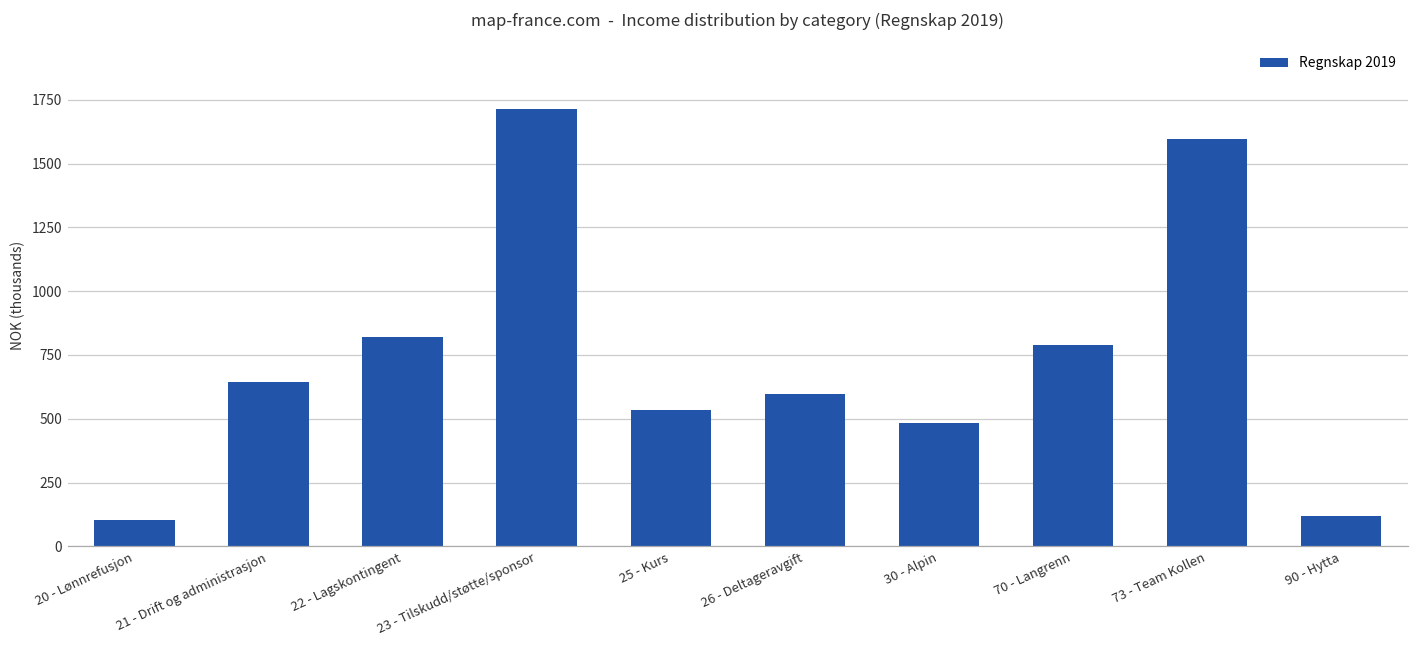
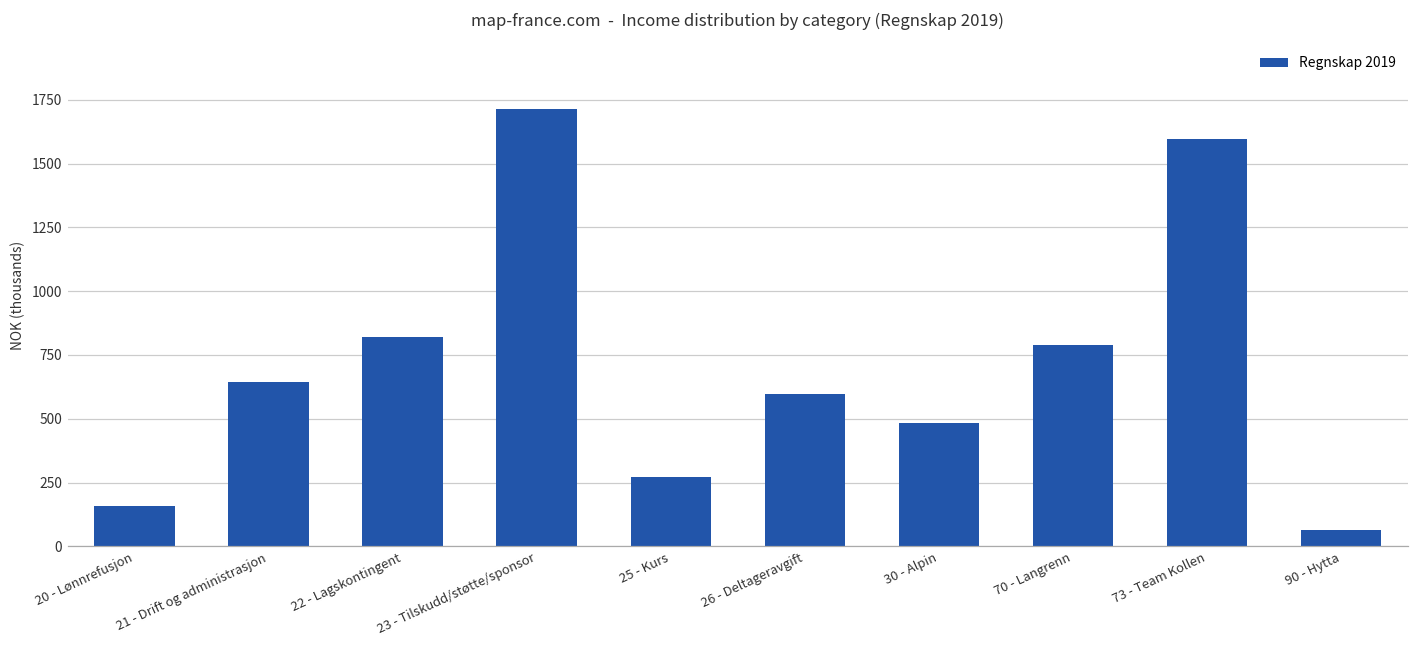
20 - Lønnrefusjon: 110 -> 160
25 - Kurs: 530 -> 270
90 - Hytta: 120 -> 60
